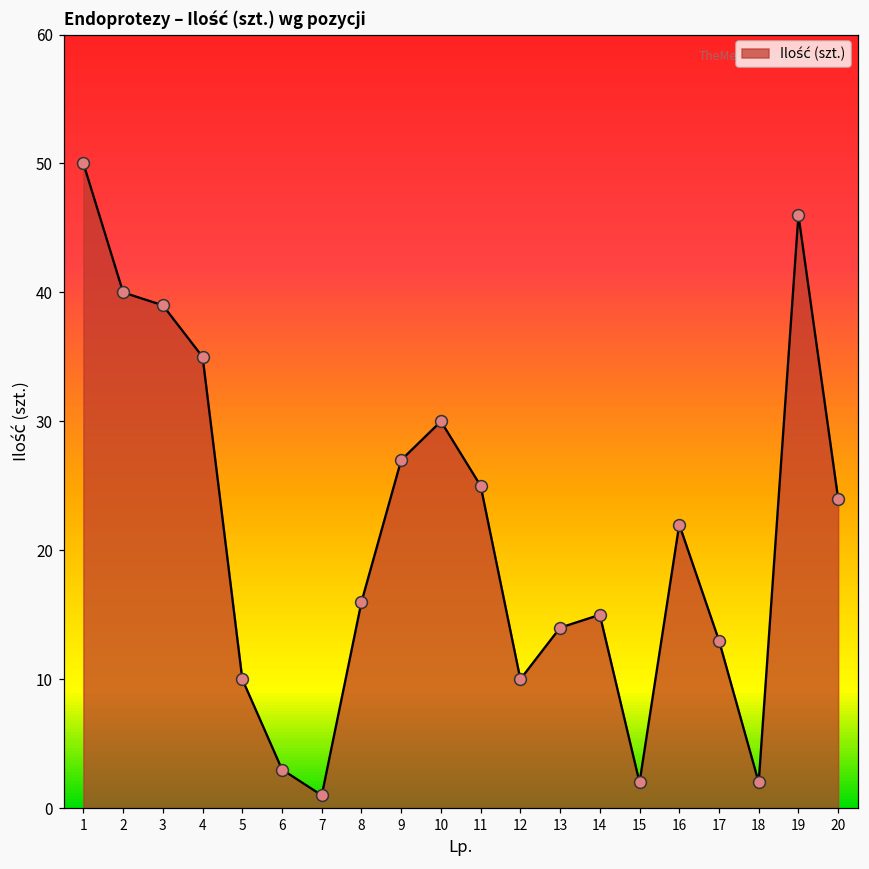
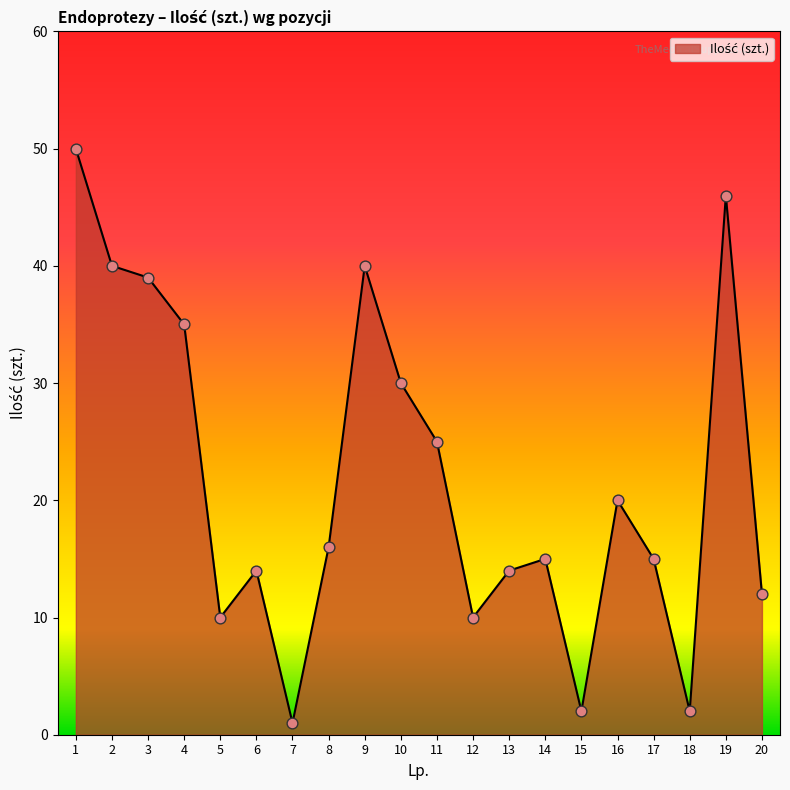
6: 3 -> 14
9: 27 -> 40
16: 22 -> 20
17: 13 -> 15
20: 24 -> 12
